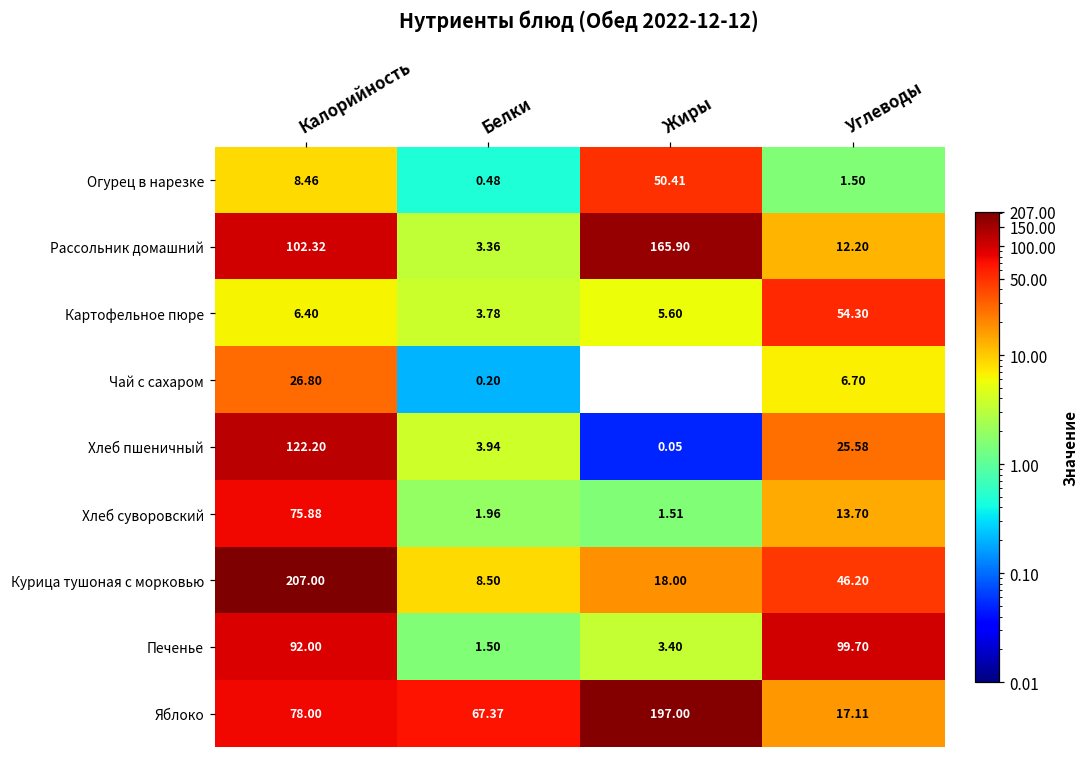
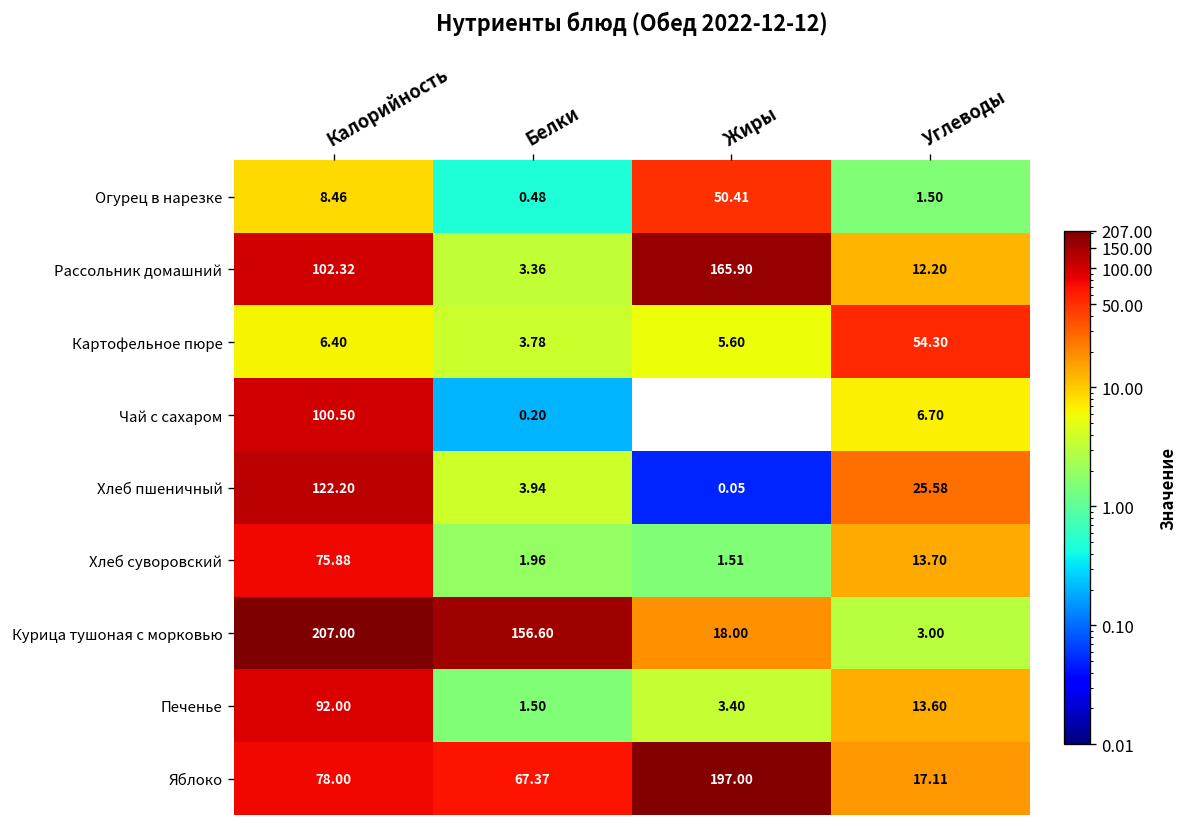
Чай с сахаром, Калорийность: 26.80 -> 100.50
Курица тушоная с морковью, Белки: 8.50 -> 156.60
Курица тушоная с морковью, Углеводы: 46.20 -> 3.00
Печенье, Углеводы: 99.70 -> 13.60
